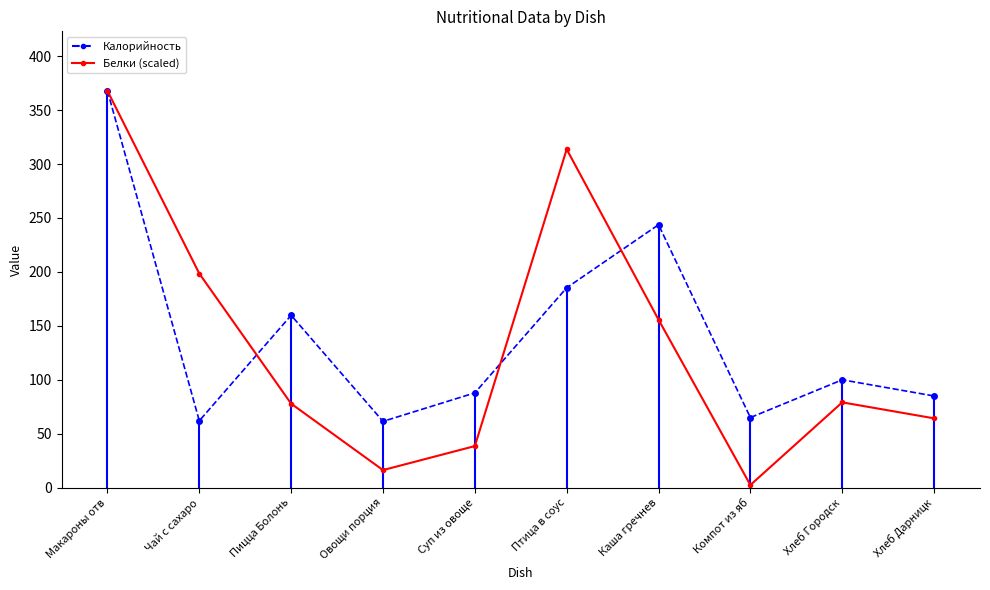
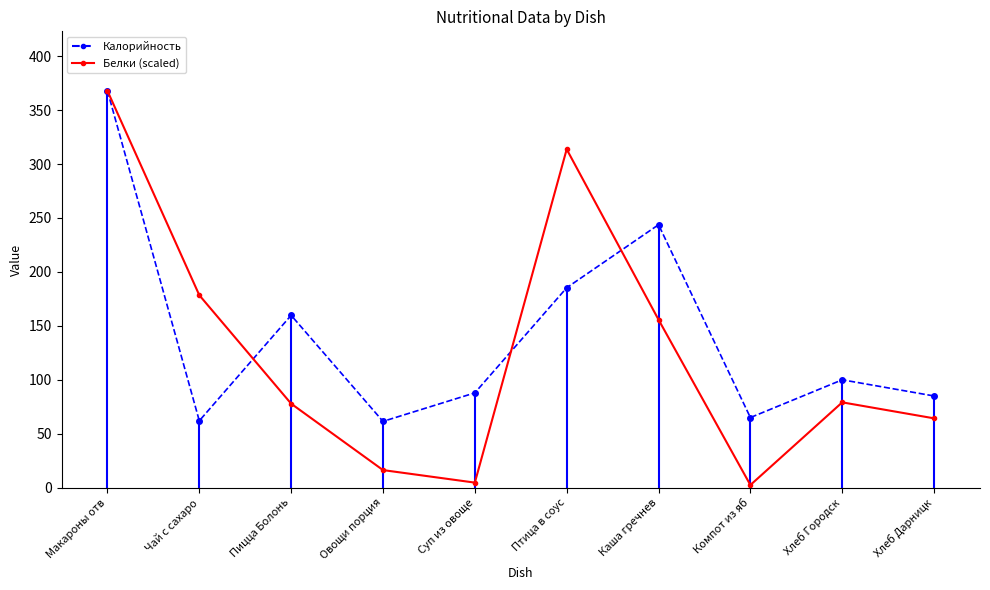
Белки (scaled), Чай с сахаро: 198 -> 178
Белки (scaled), Суп из овоще: 39 -> 5
